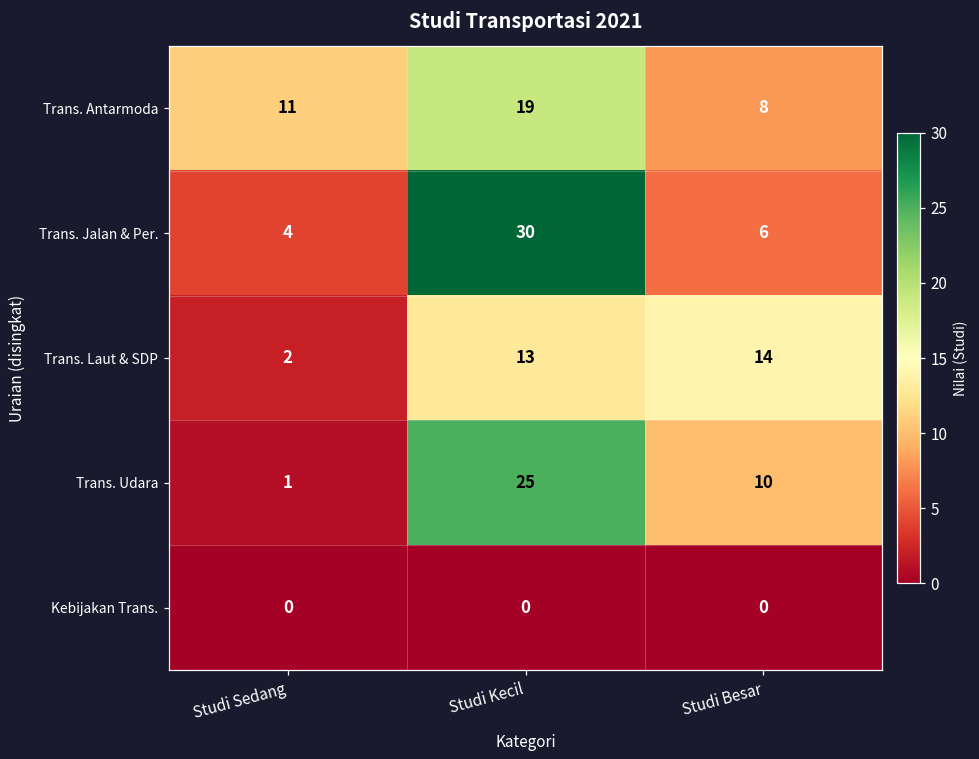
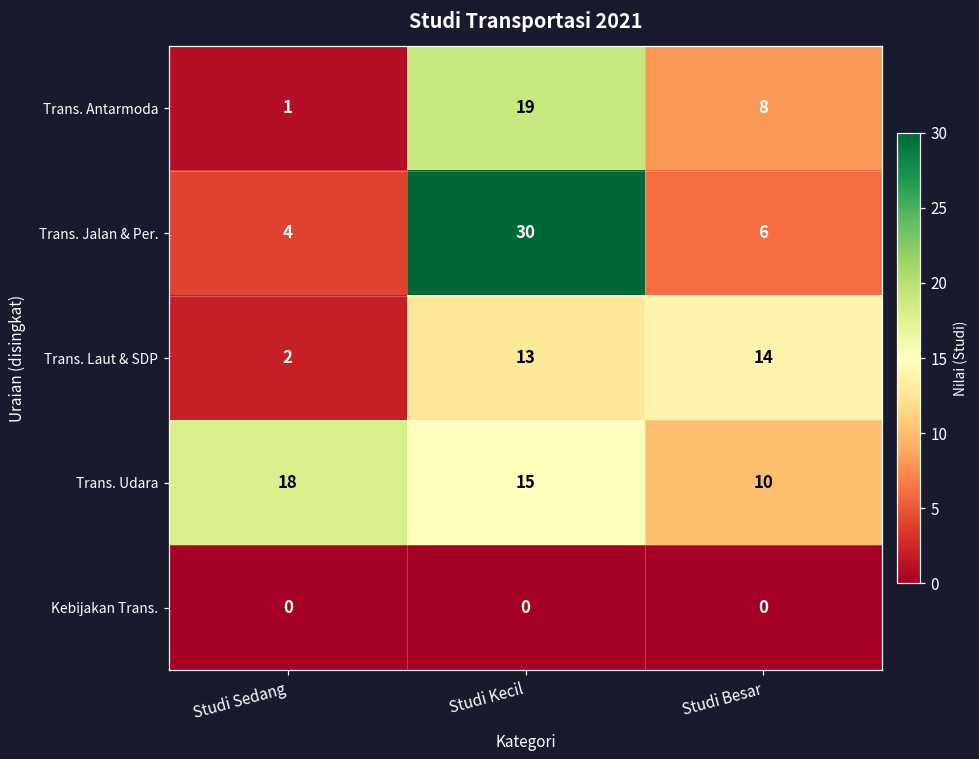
Trans. Antarmoda, Studi Sedang: 11 -> 1
Trans. Udara, Studi Sedang: 1 -> 18
Trans. Udara, Studi Kecil: 25 -> 15
